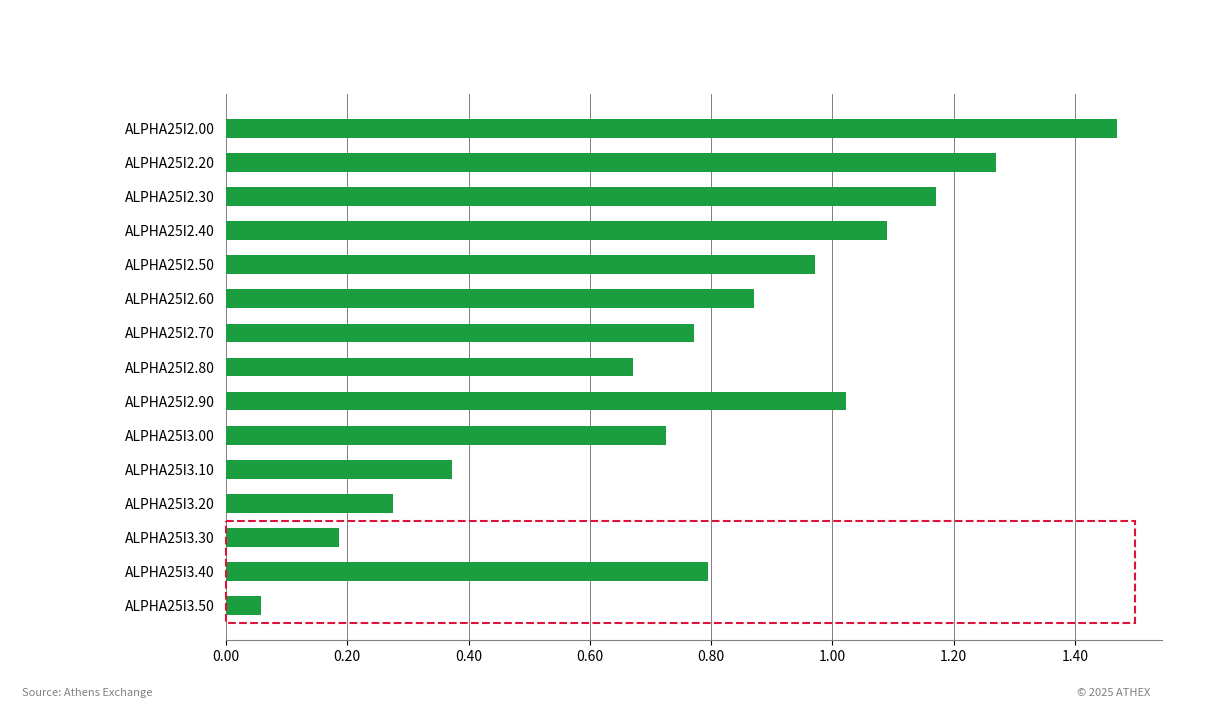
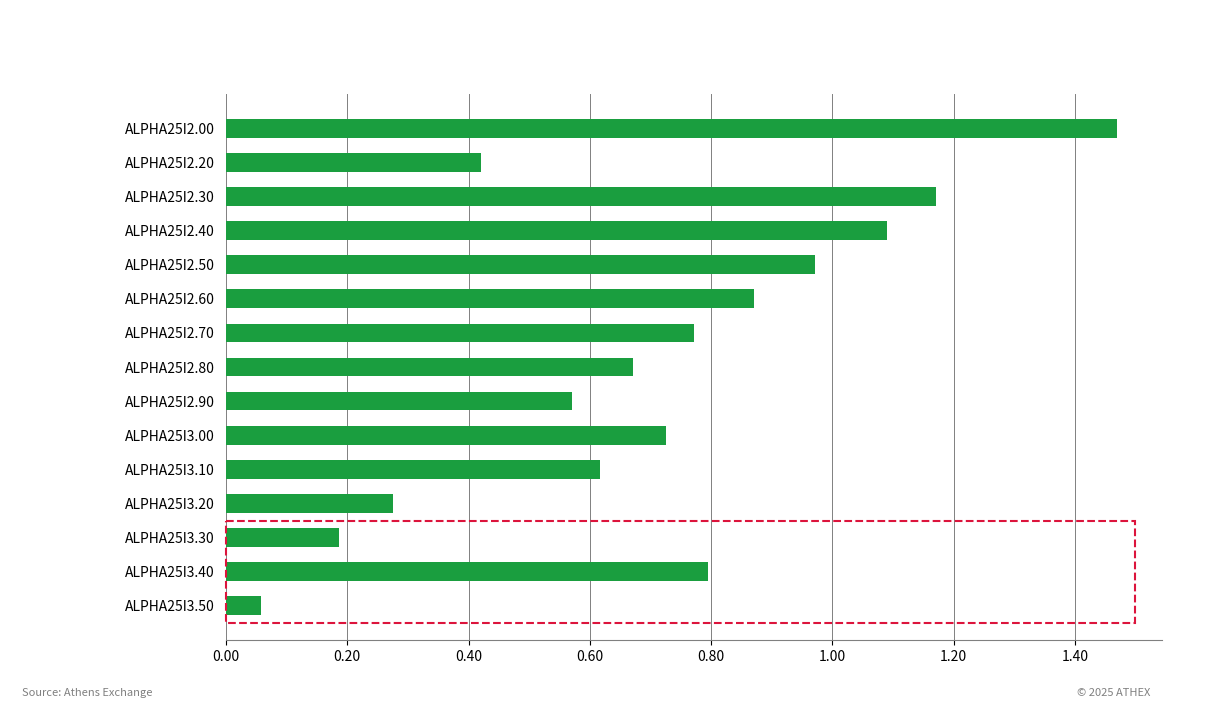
ALPHA25I2.20: 1.27 -> 0.42
ALPHA25I2.90: 1.02 -> 0.57
ALPHA25I3.10: 0.37 -> 0.62
